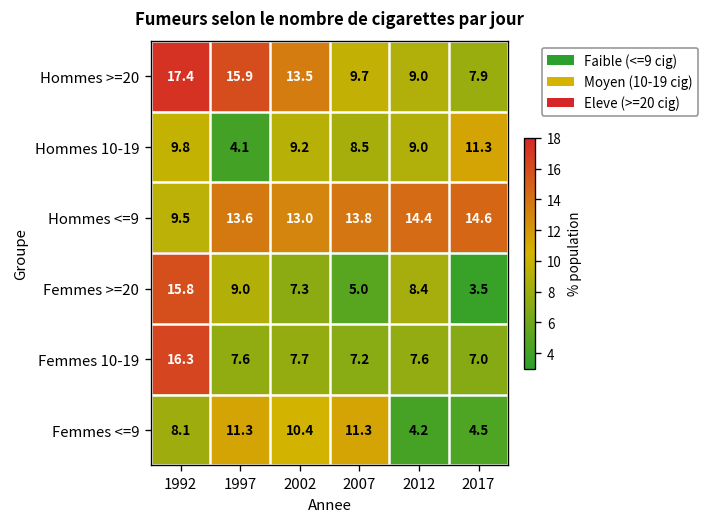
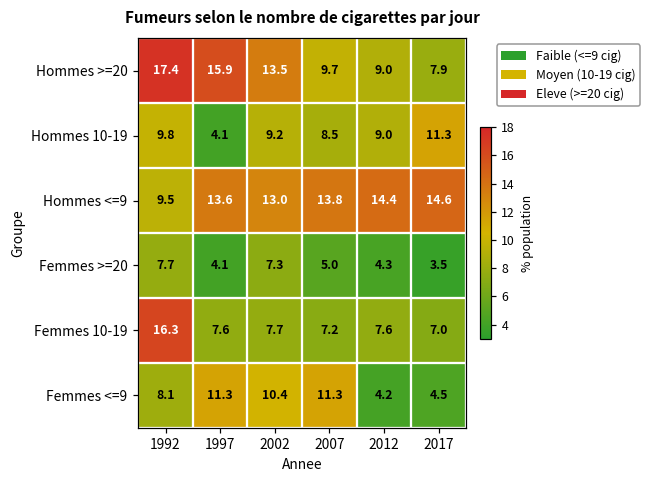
Femmes >=20, 1992: 15.8 -> 7.7
Femmes >=20, 1997: 9.0 -> 4.1
Femmes >=20, 2012: 8.4 -> 4.3
